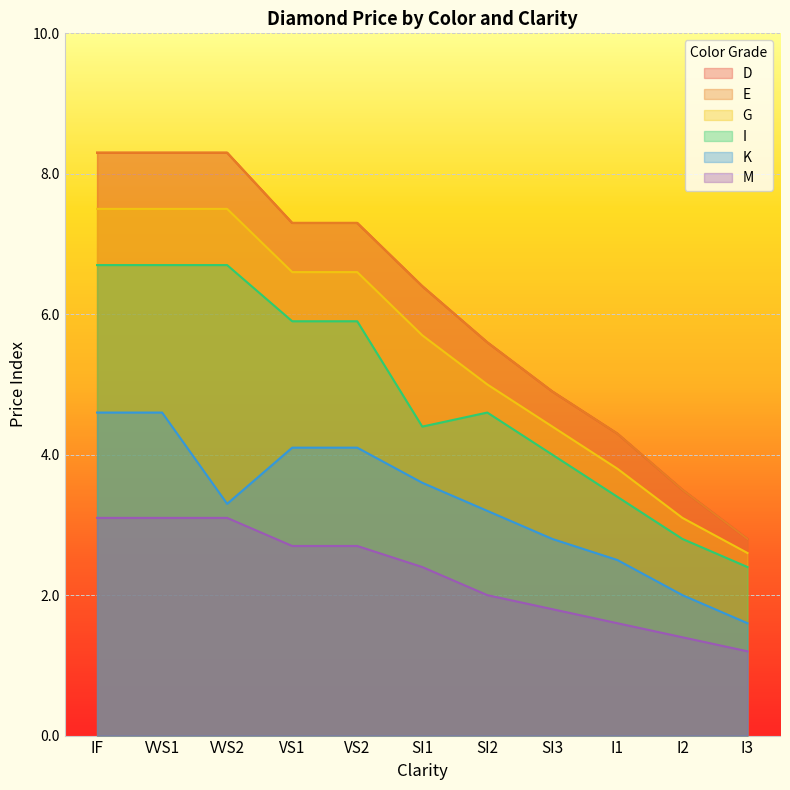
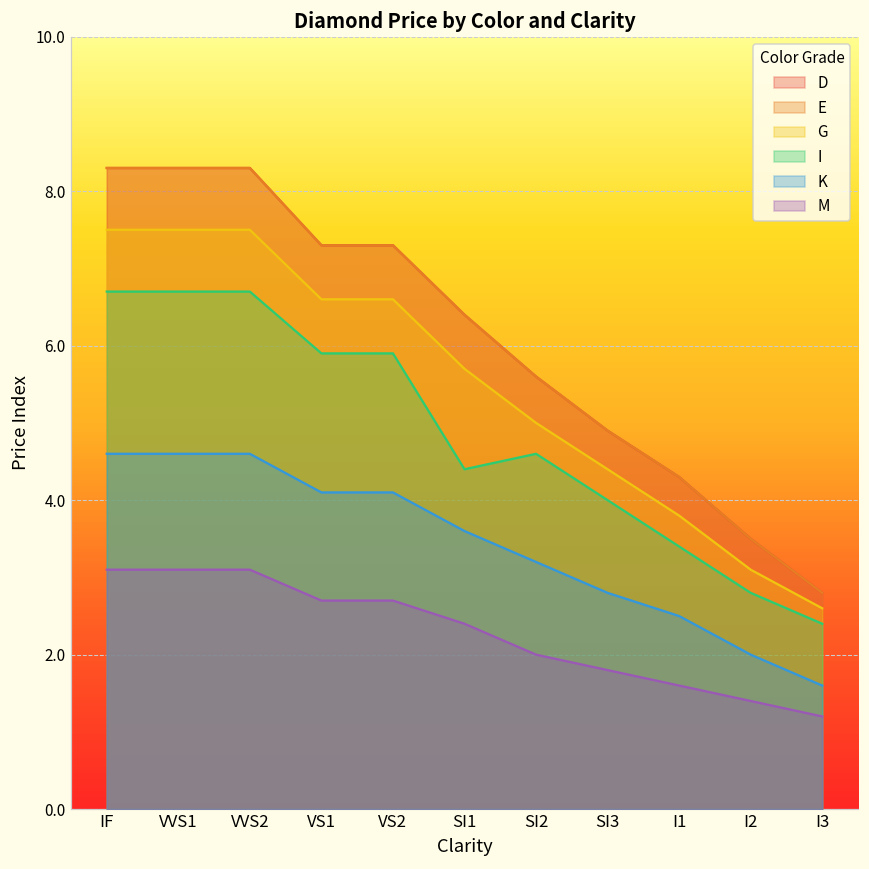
K, VVS2: 3.3 -> 4.6
